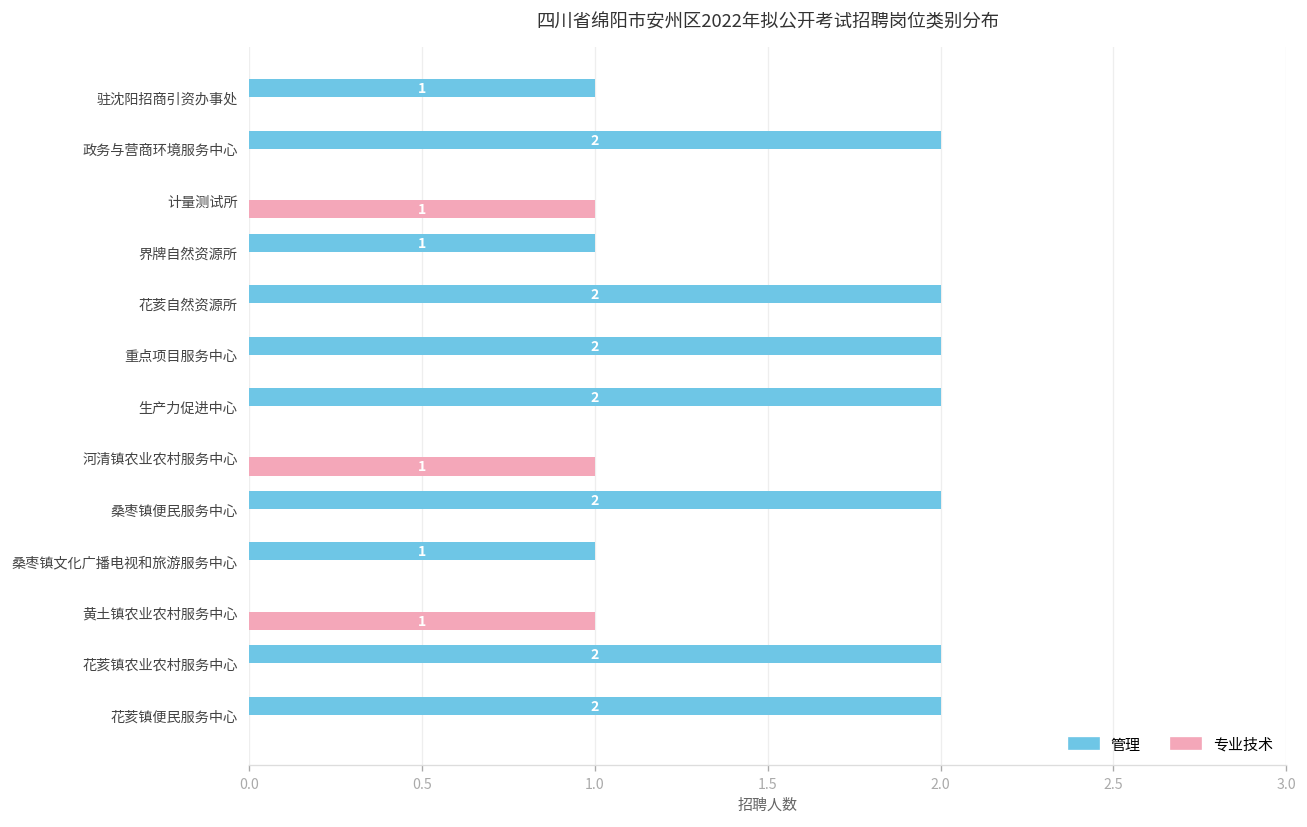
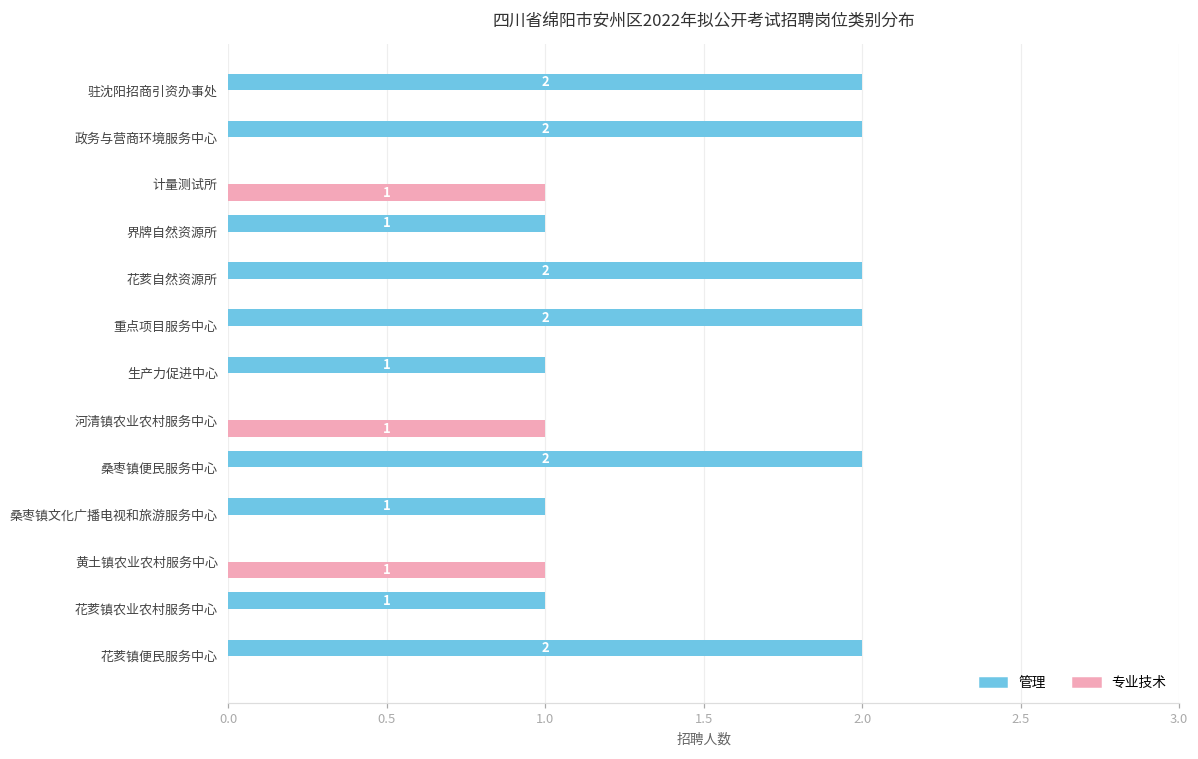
管理, 驻沈阳招商引资办事处: 1 -> 2
管理, 生产力促进中心: 2 -> 1
管理, 花荄镇农业农村服务中心: 2 -> 1
